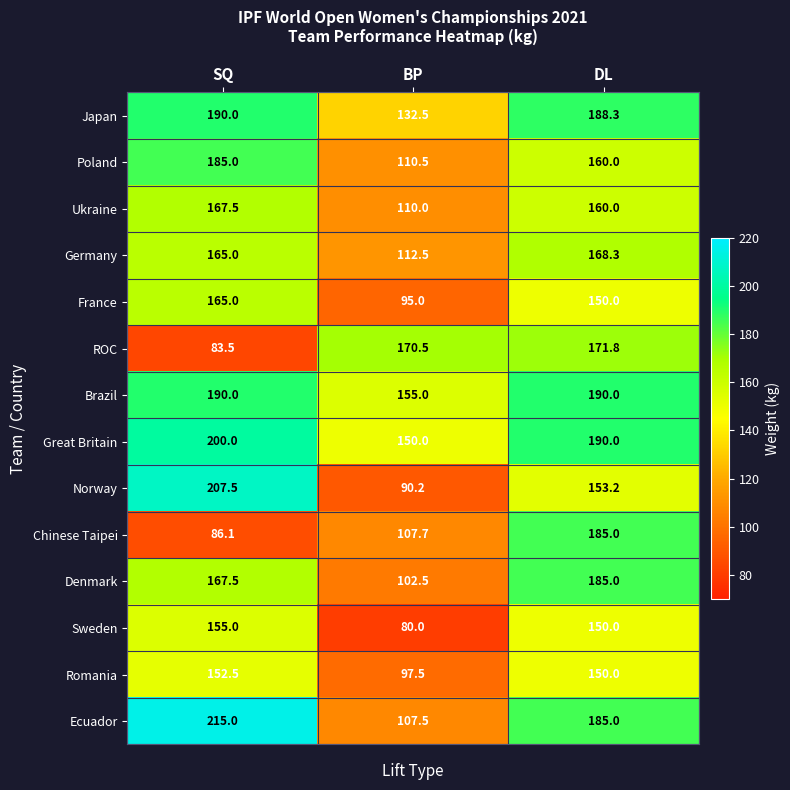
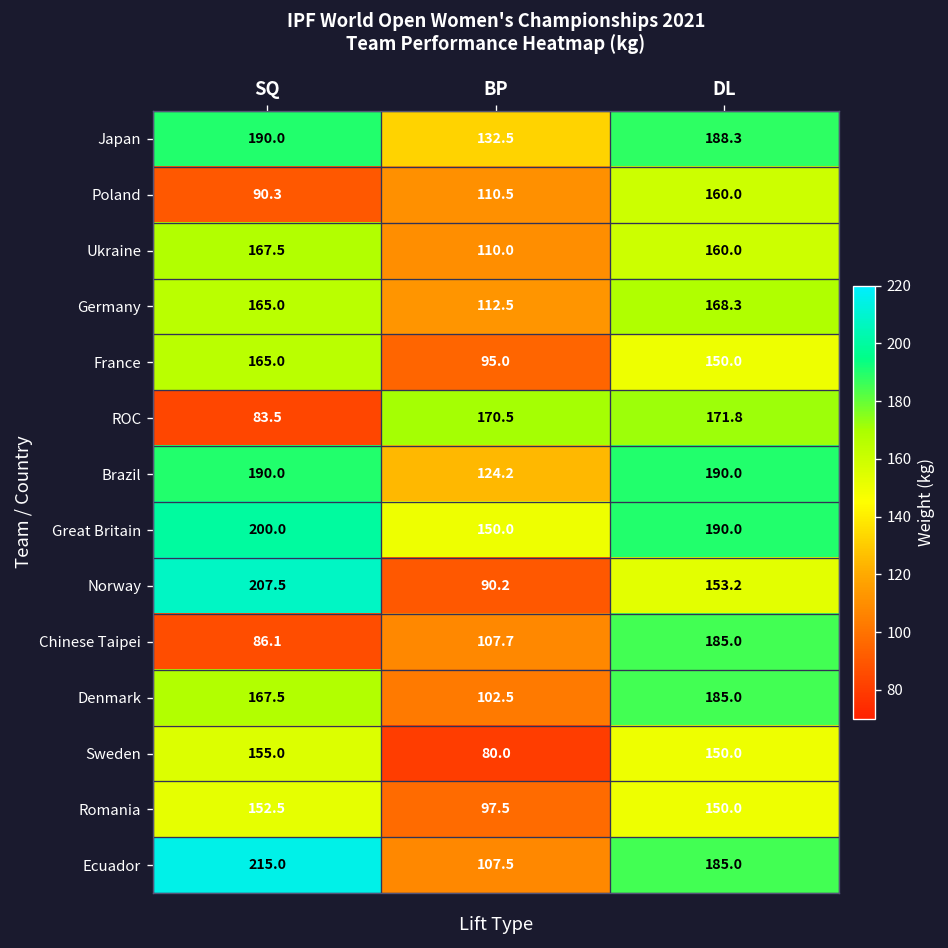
Poland, SQ: 185.0 -> 90.3
Brazil, BP: 155.0 -> 124.2
